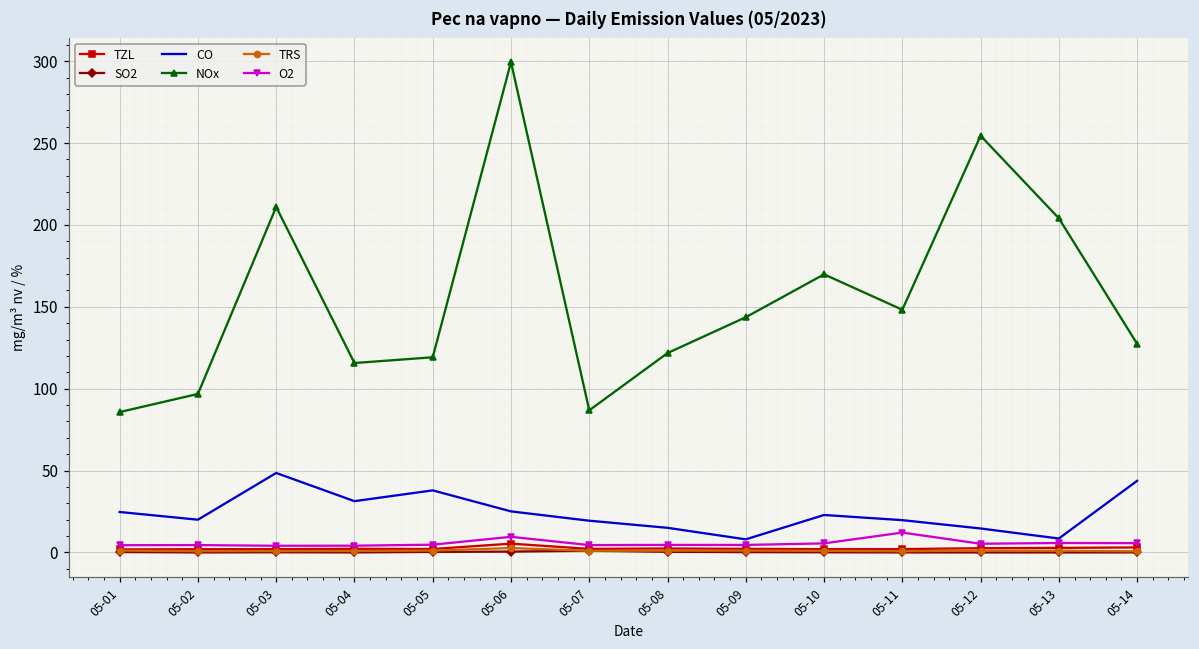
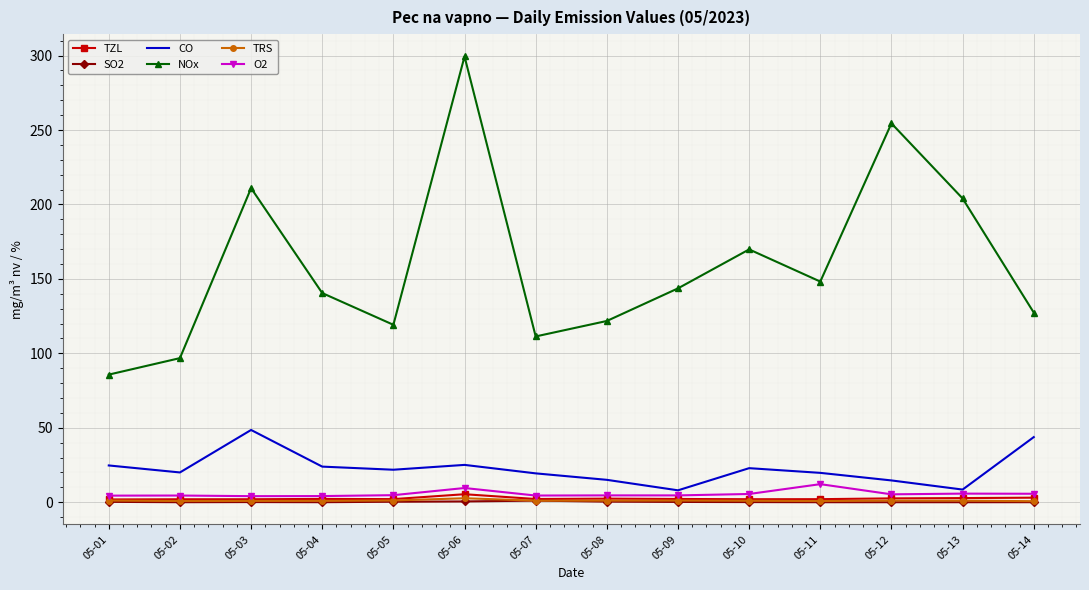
CO, 05-04: 31 -> 24
NOx, 05-04: 116 -> 140
CO, 05-05: 38 -> 22
NOx, 05-07: 87 -> 111
